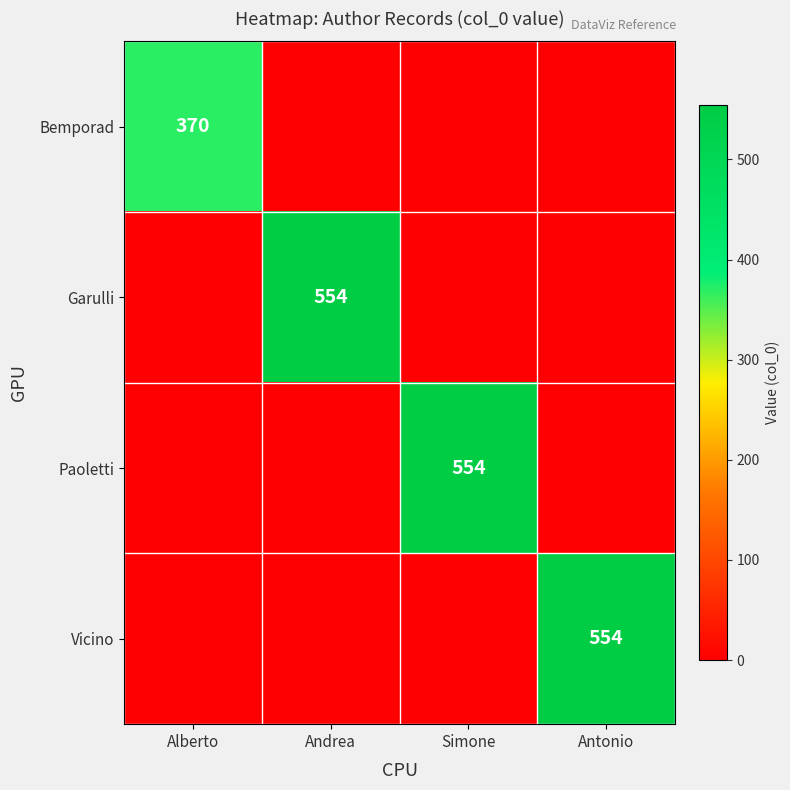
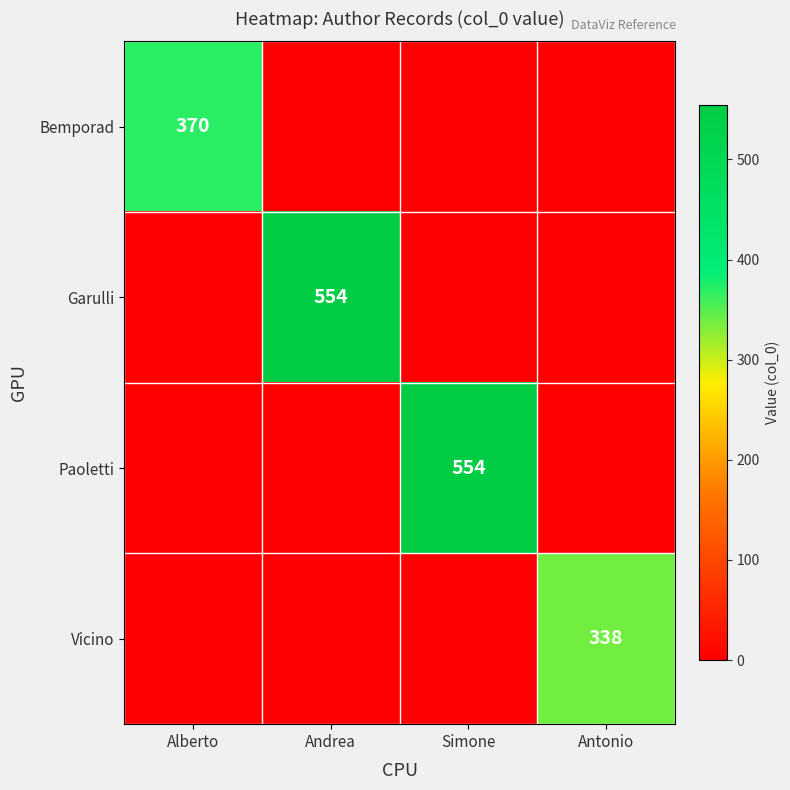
Vicino, Antonio: 554 -> 338
